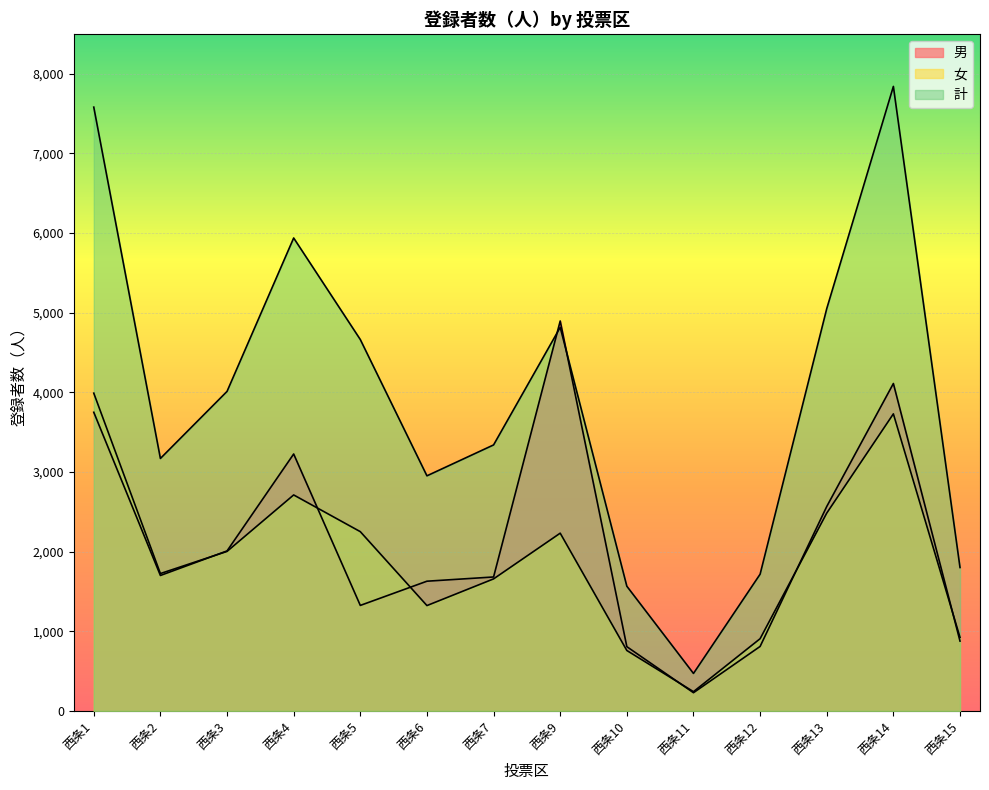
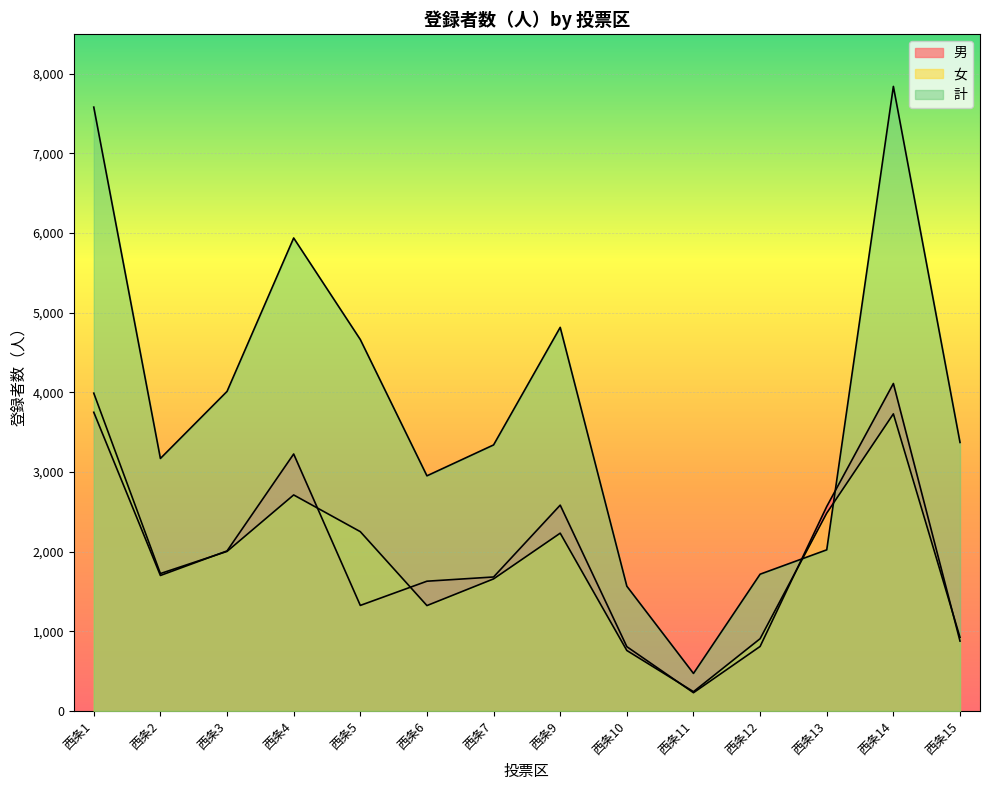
男, 西条9: 4,900 -> 2,600
計, 西条13: 5,100 -> 2,000
計, 西条15: 1,800 -> 3,400
